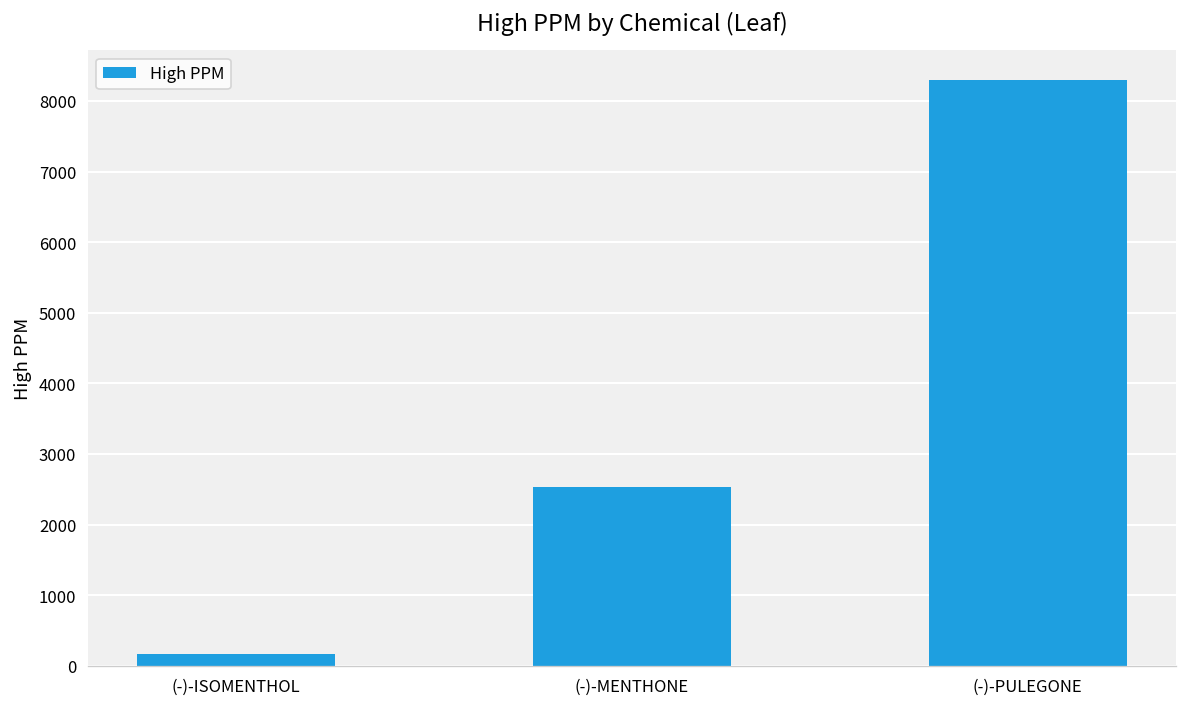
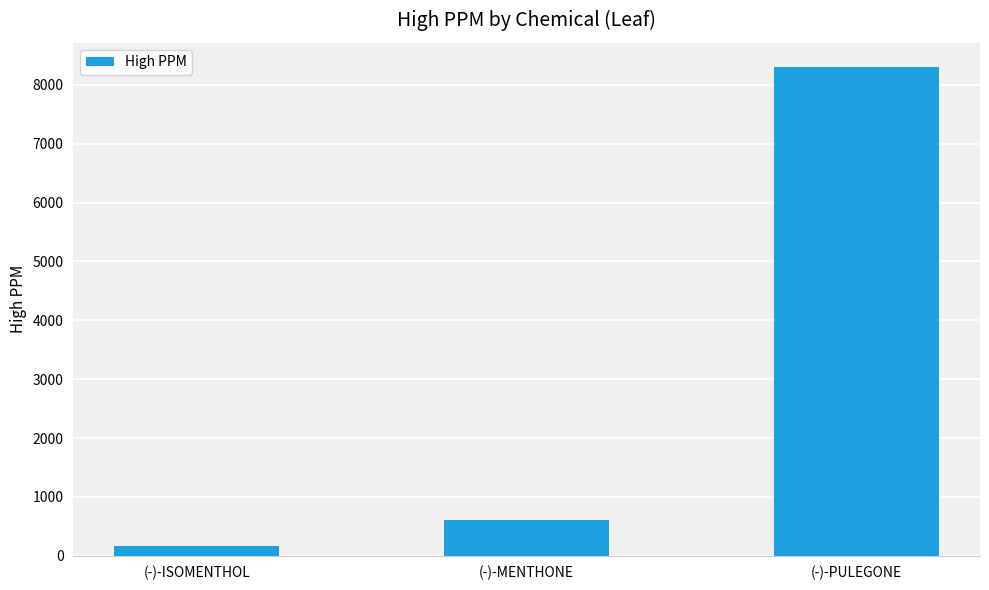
(-)-MENTHONE: 2500 -> 600
